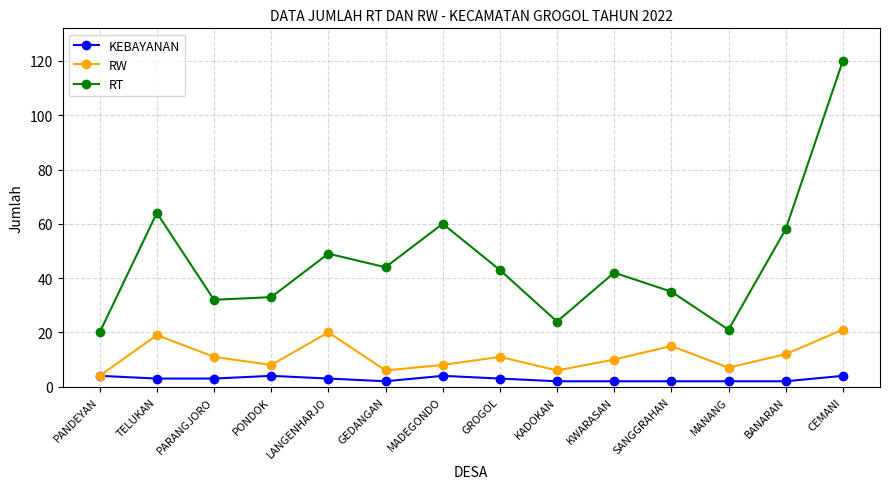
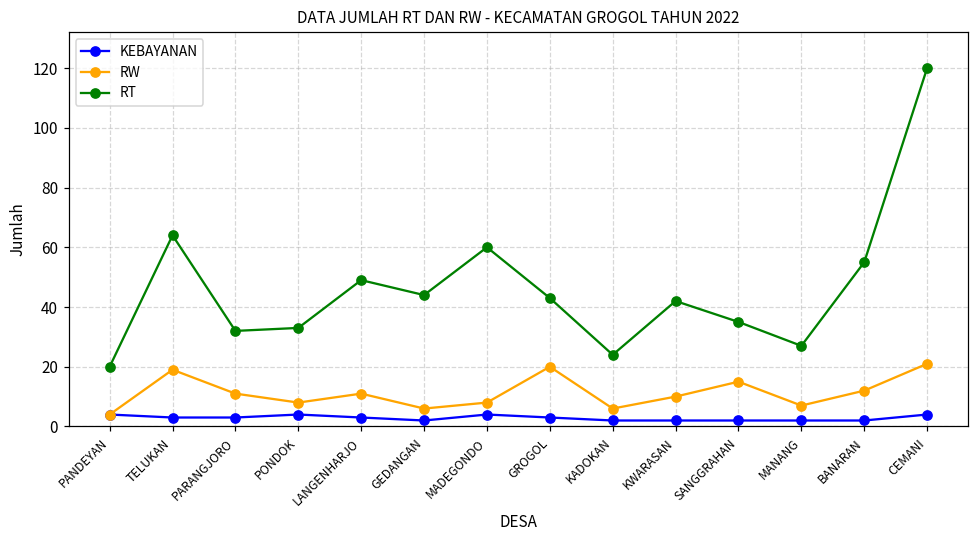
RW, LANGENHARJO: 20 -> 11
RW, GROGOL: 11 -> 20
RT, MANANG: 21 -> 27
RT, BANARAN: 58 -> 55
